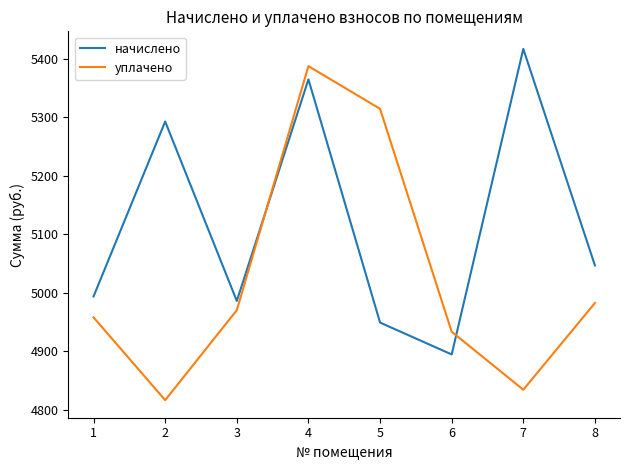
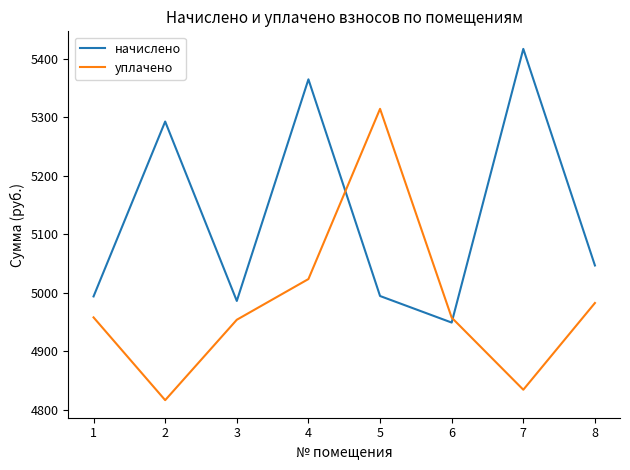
уплачено, 3: 4970 -> 4950
уплачено, 4: 5390 -> 5020
начислено, 5: 4950 -> 4990
начислено, 6: 4890 -> 4950
уплачено, 6: 4930 -> 4960
